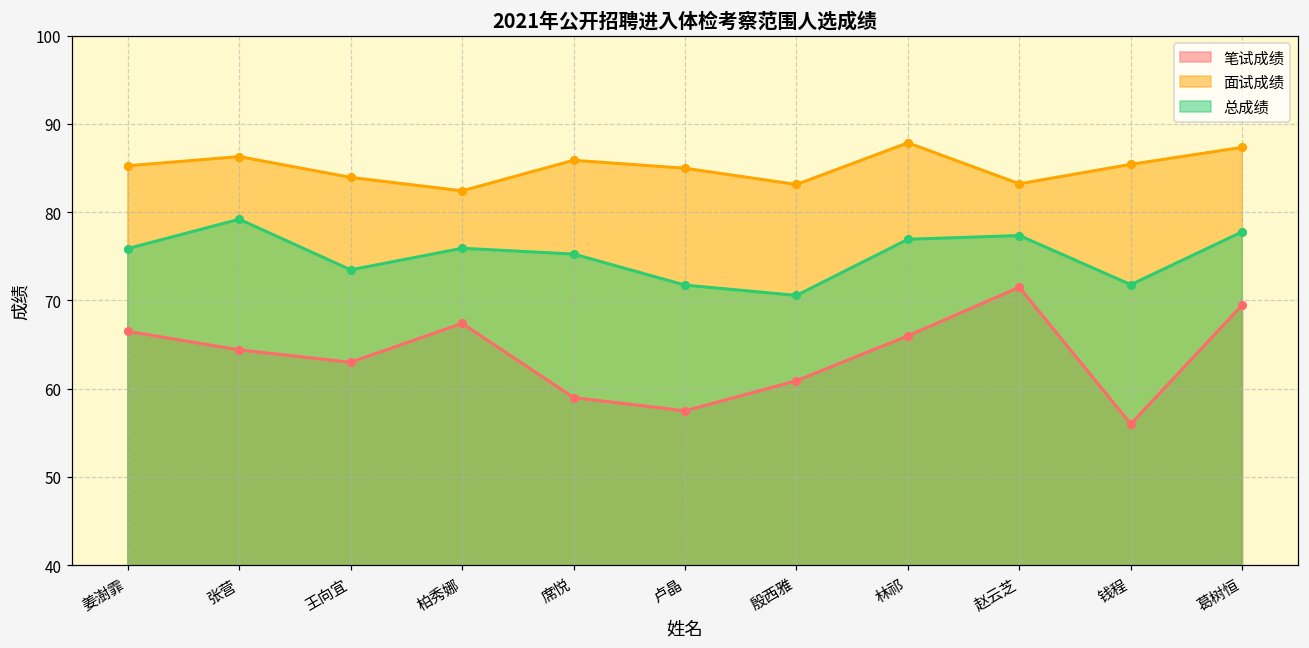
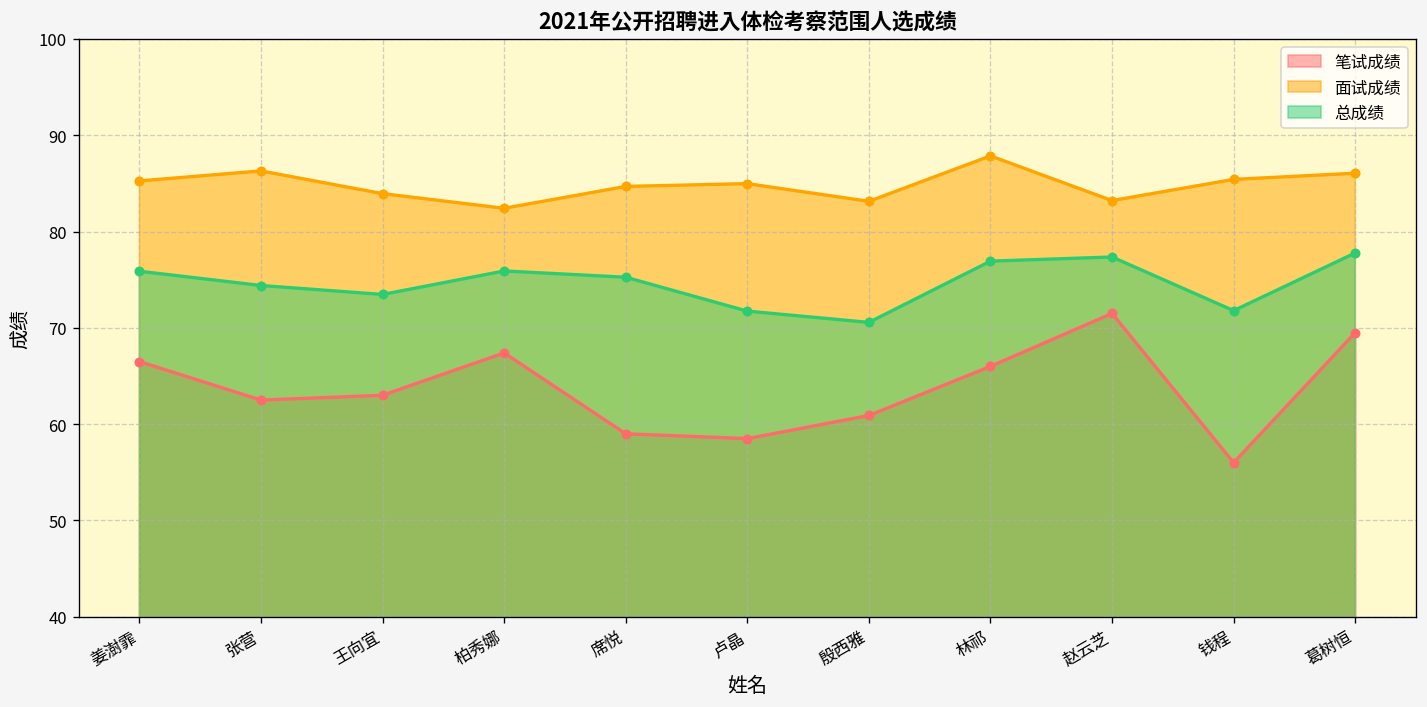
笔试成绩, 张营: 64 -> 63
总成绩, 张营: 79 -> 74
面试成绩, 席悦: 86 -> 85
笔试成绩, 卢晶: 58 -> 59
面试成绩, 葛树恒: 87 -> 86
